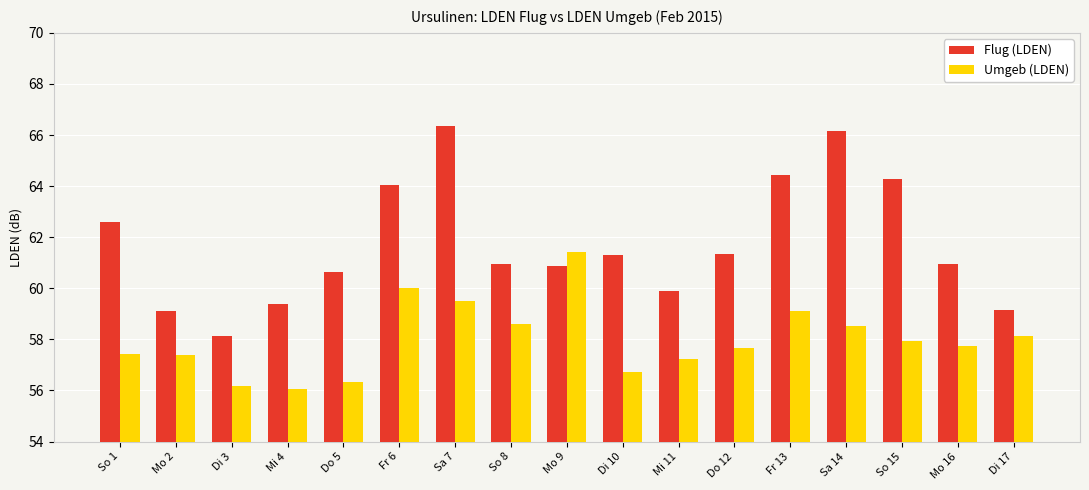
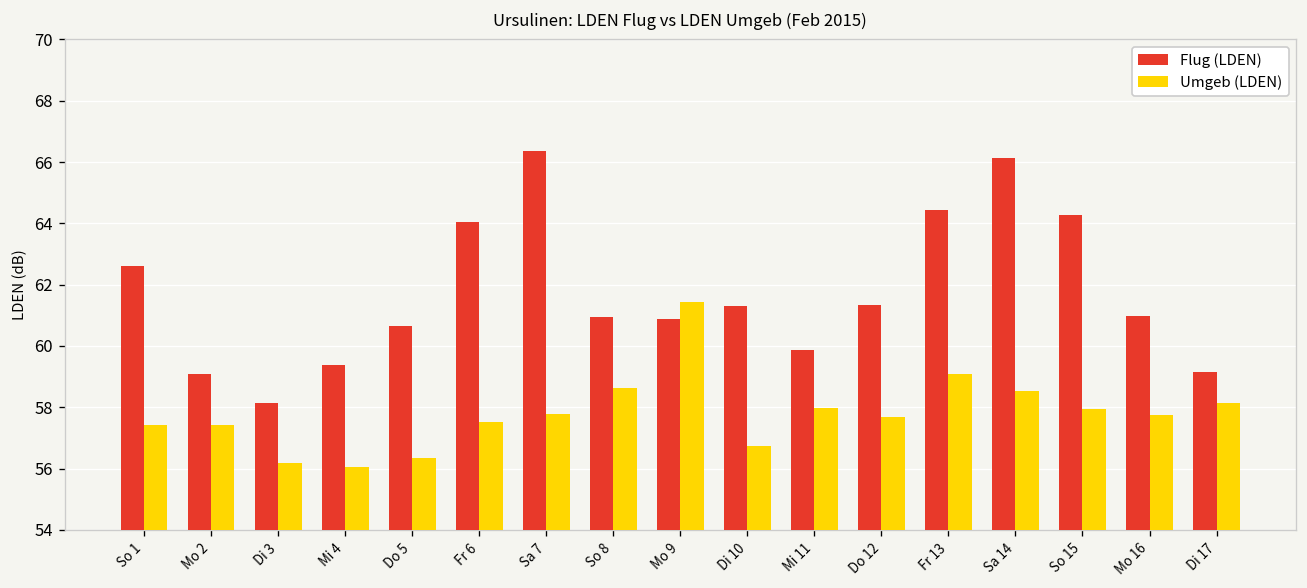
Umgeb (LDEN), Fr 6: 60.0 -> 57.5
Umgeb (LDEN), Sa 7: 59.5 -> 57.8
Umgeb (LDEN), Mi 11: 57.2 -> 58.0
